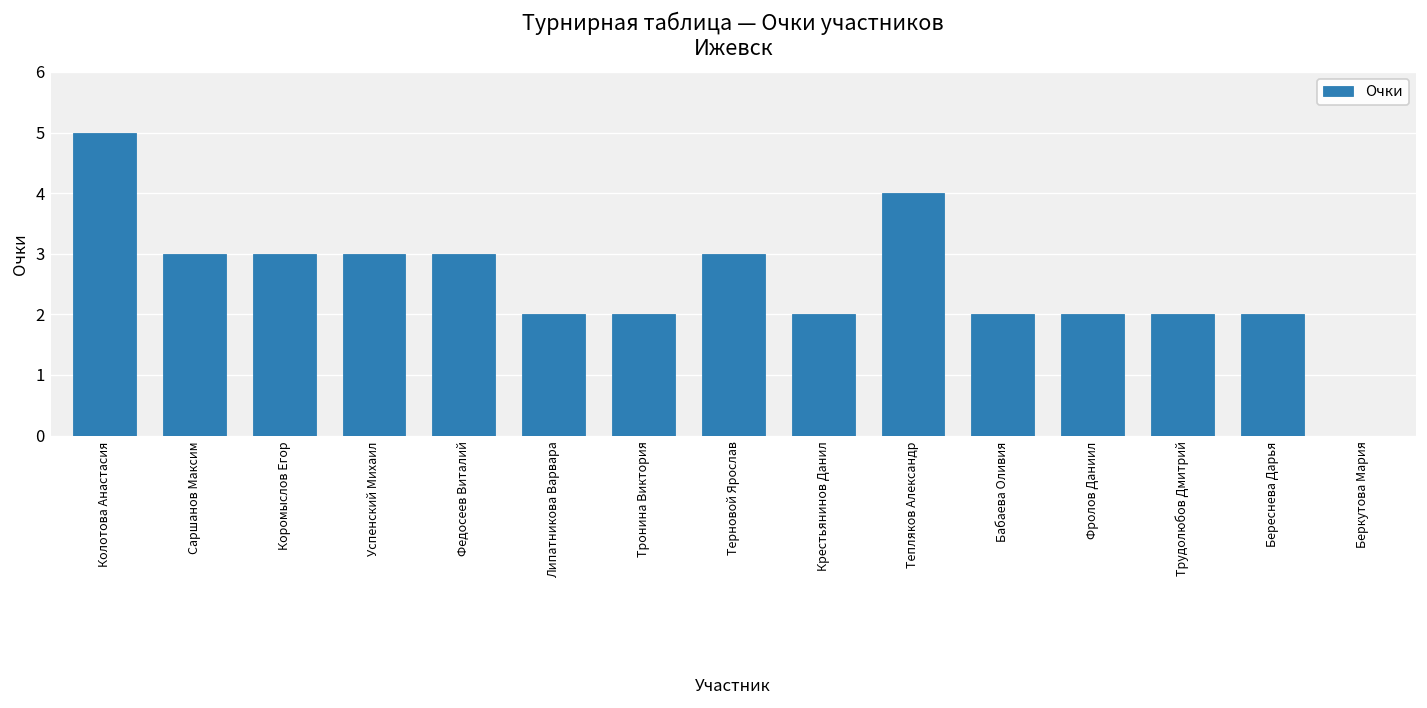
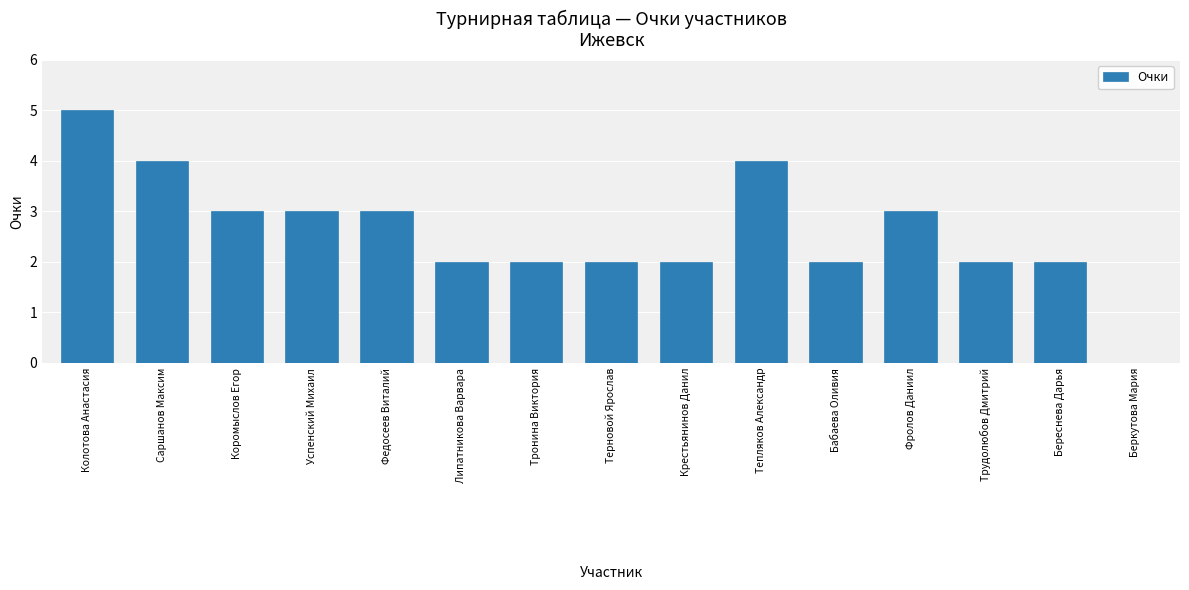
Саршанов Максим: 3 -> 4
Терновой Ярослав: 3 -> 2
Фролов Даниил: 2 -> 3
